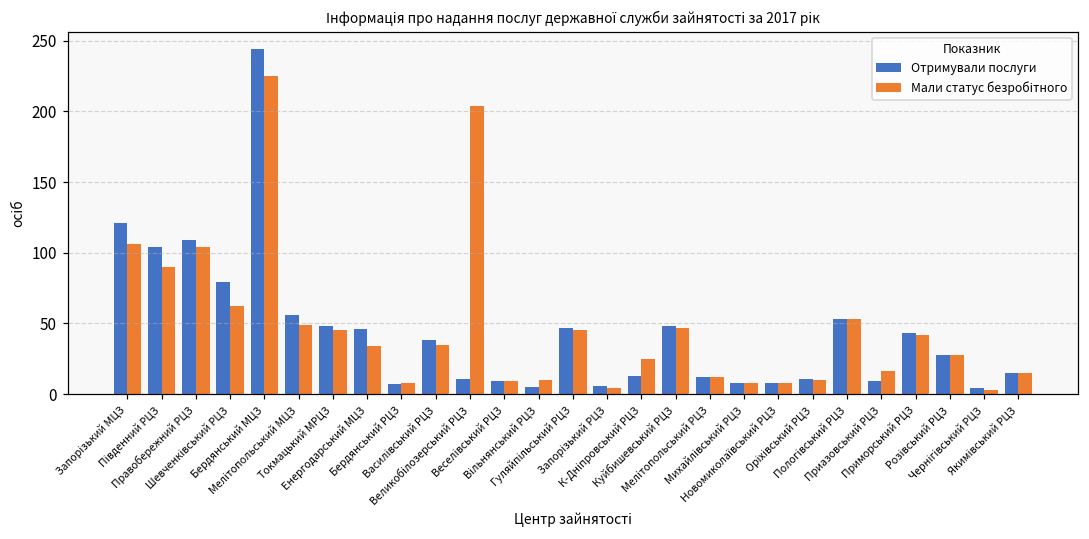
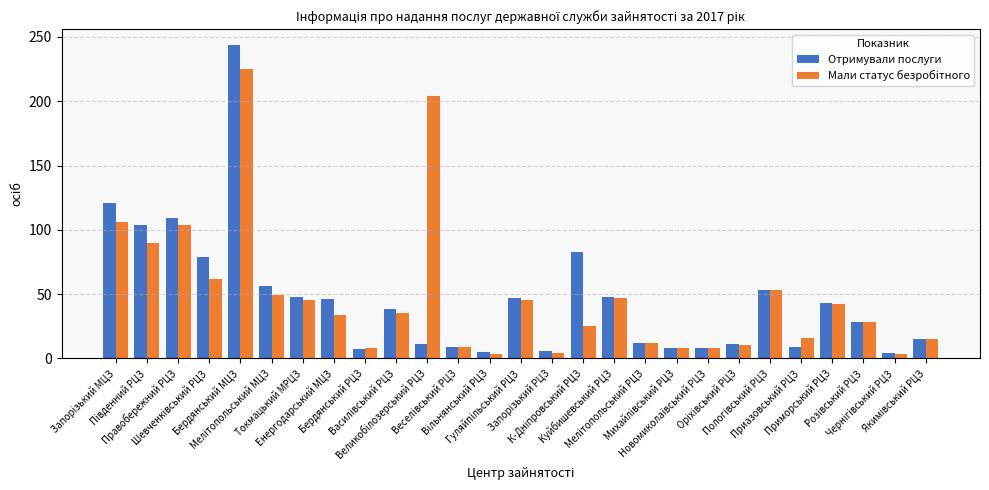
Мали статус безробітного, Вільнянський РЦЗ: 10 -> 3
Отримували послуги, К-Дніпровський РЦЗ: 13 -> 83
